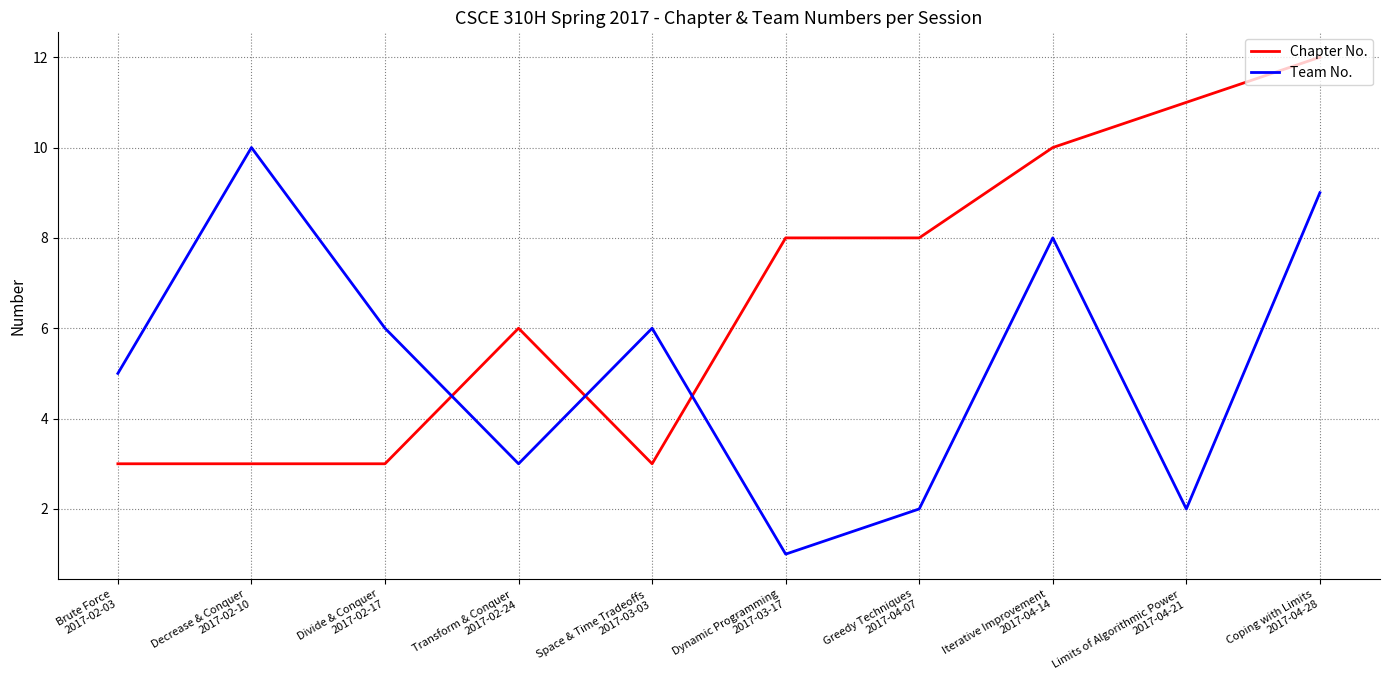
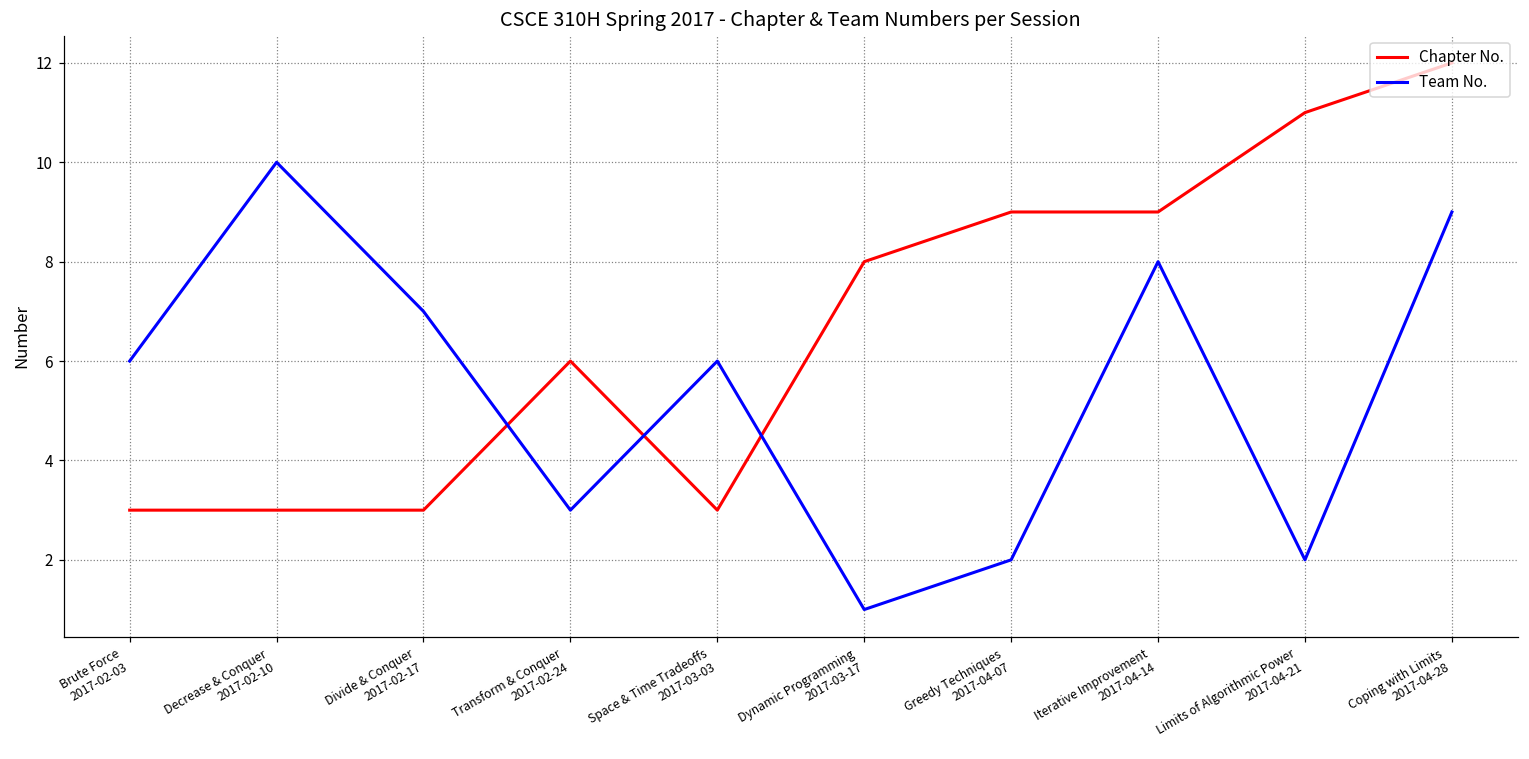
Team No., Brute Force 2017-02-03: 5 -> 6
Team No., Divide & Conquer 2017-02-17: 6 -> 7
Chapter No., Greedy Techniques 2017-04-07: 8 -> 9
Chapter No., Iterative Improvement 2017-04-14: 10 -> 9
